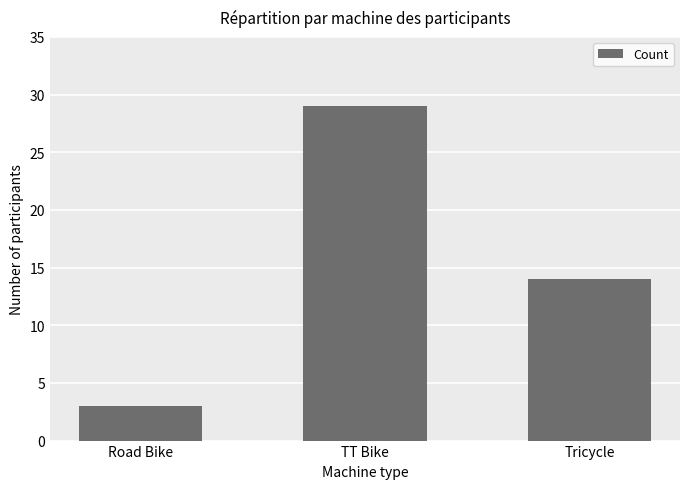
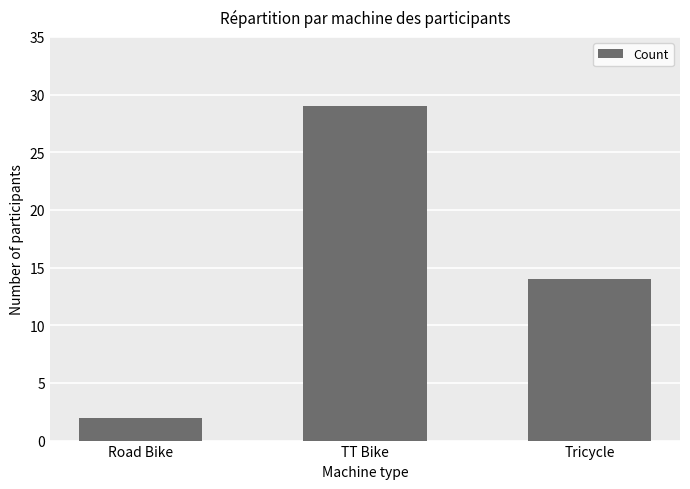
Road Bike: 3 -> 2
